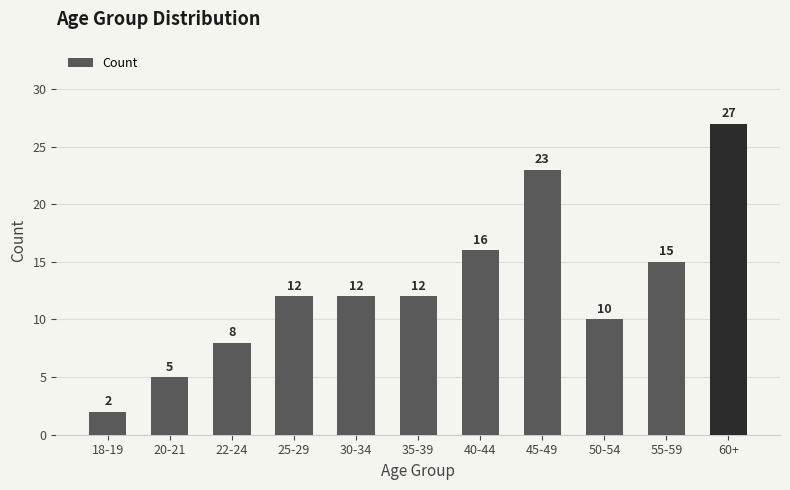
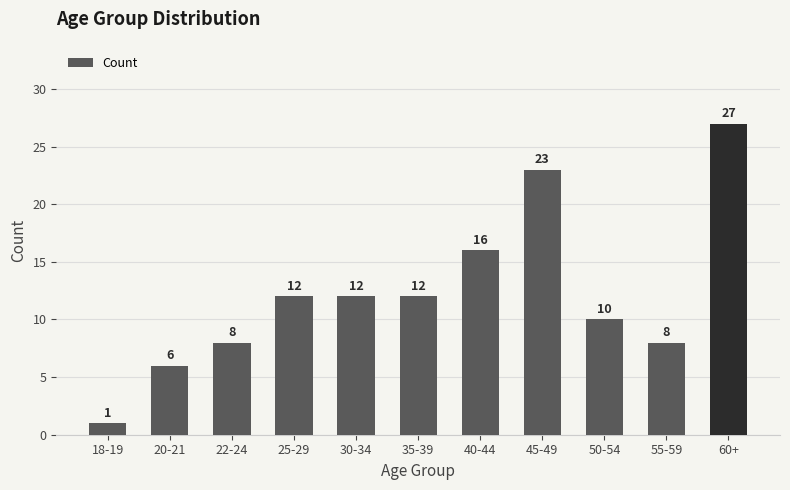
18-19: 2 -> 1
20-21: 5 -> 6
55-59: 15 -> 8
